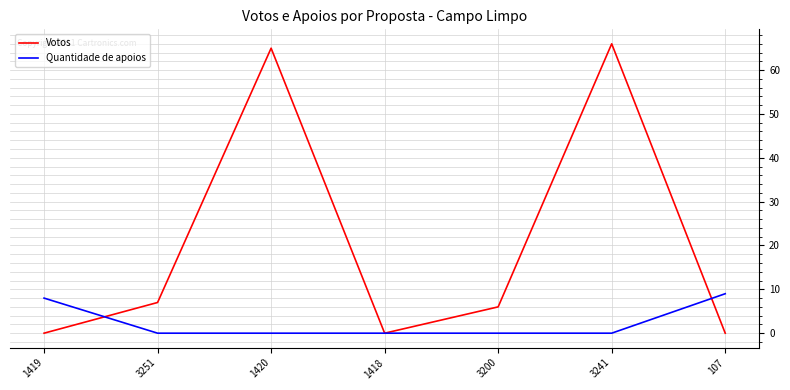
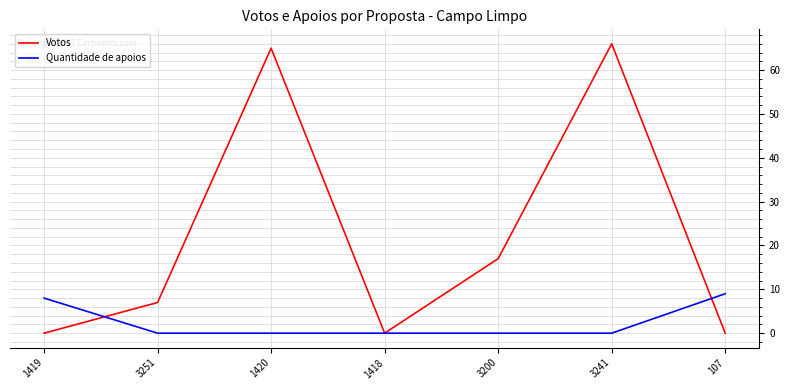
Votos, 3200: 6 -> 17
